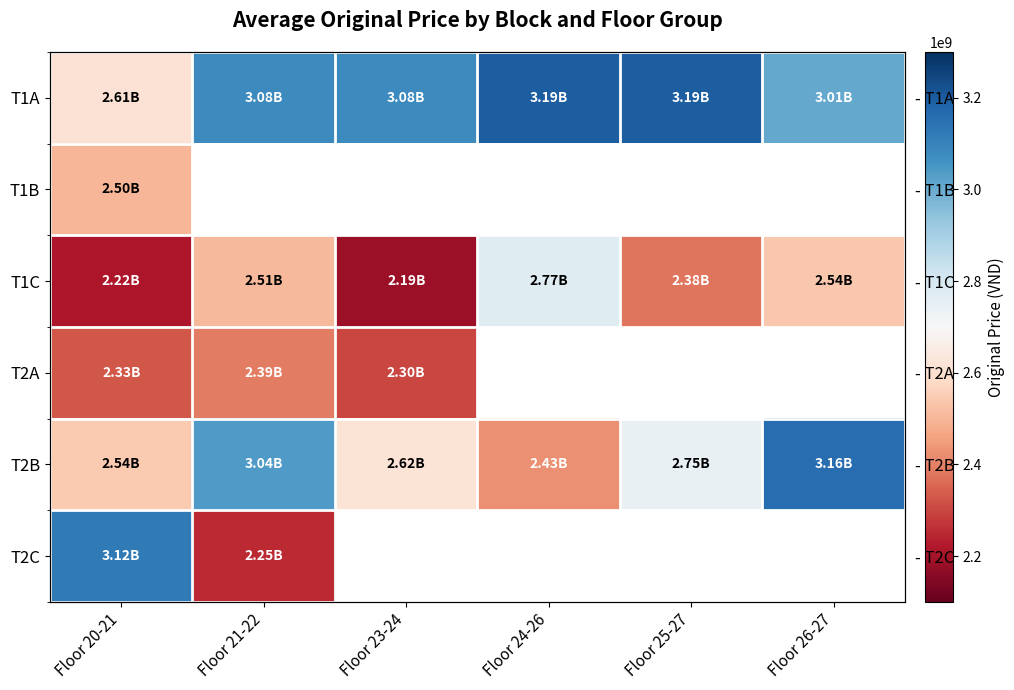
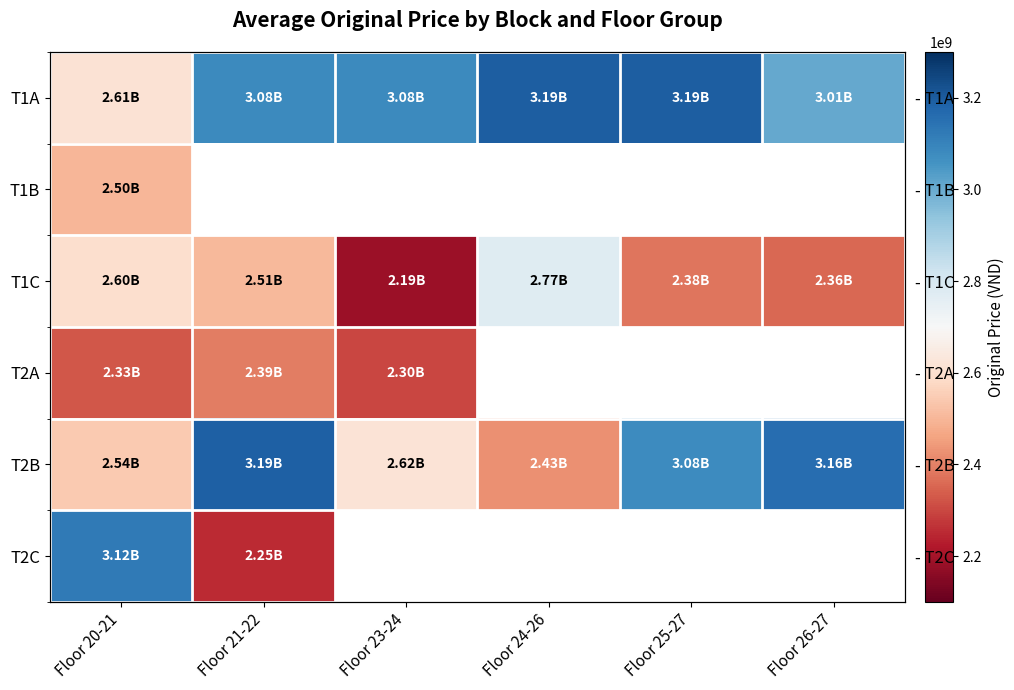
T1C, Floor 20-21: 2.22B -> 2.60B
T1C, Floor 26-27: 2.54B -> 2.36B
T2B, Floor 21-22: 3.04B -> 3.19B
T2B, Floor 25-27: 2.75B -> 3.08B
